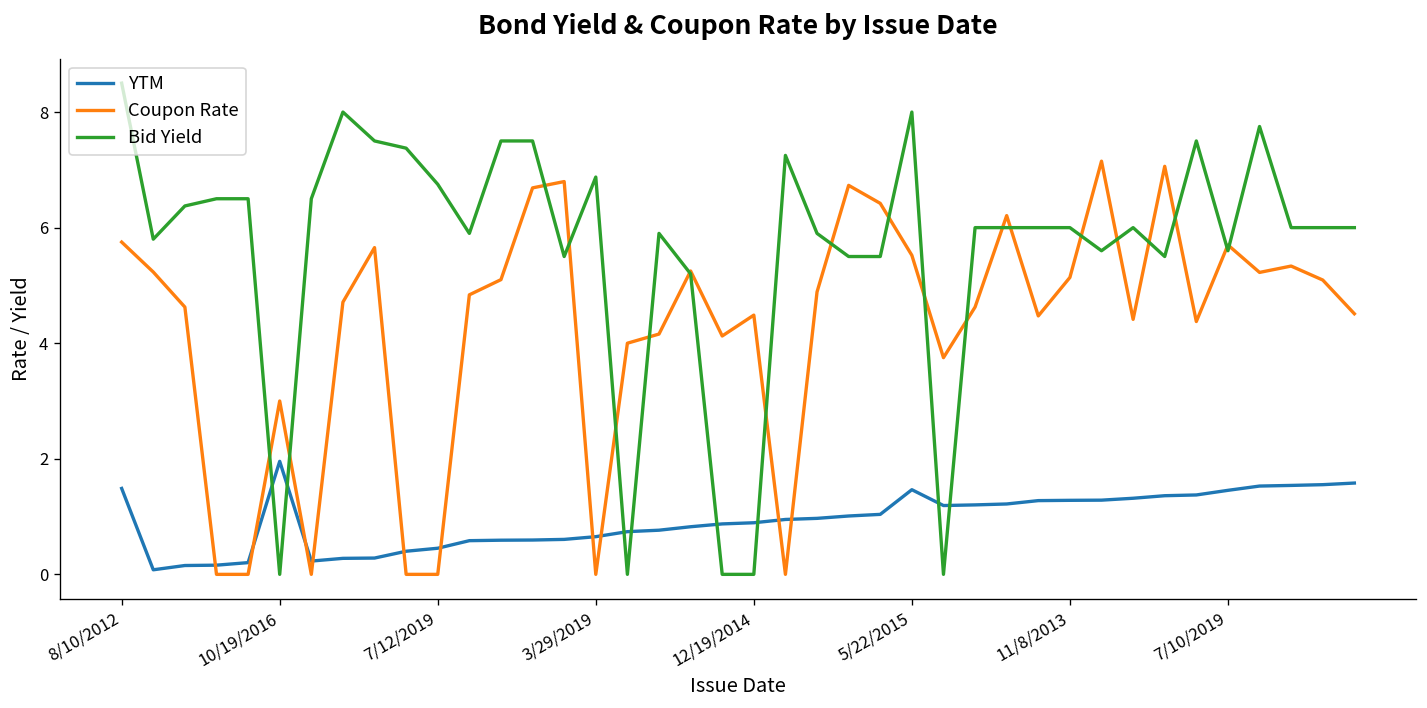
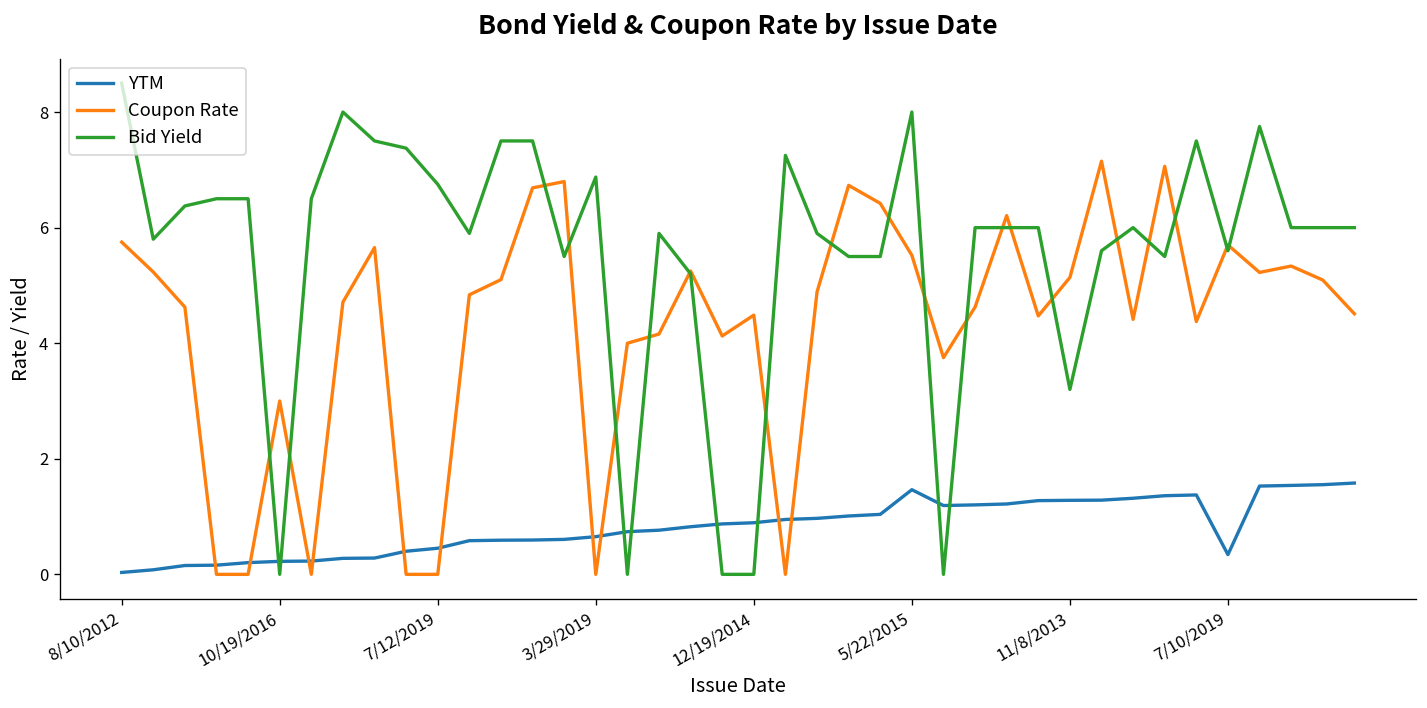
YTM, 8/10/2012: 1.5 -> 0.0
YTM, 10/19/2016: 2.0 -> 0.2
Bid Yield, 11/8/2013: 6.0 -> 3.2
YTM, 7/10/2019: 1.5 -> 0.3
